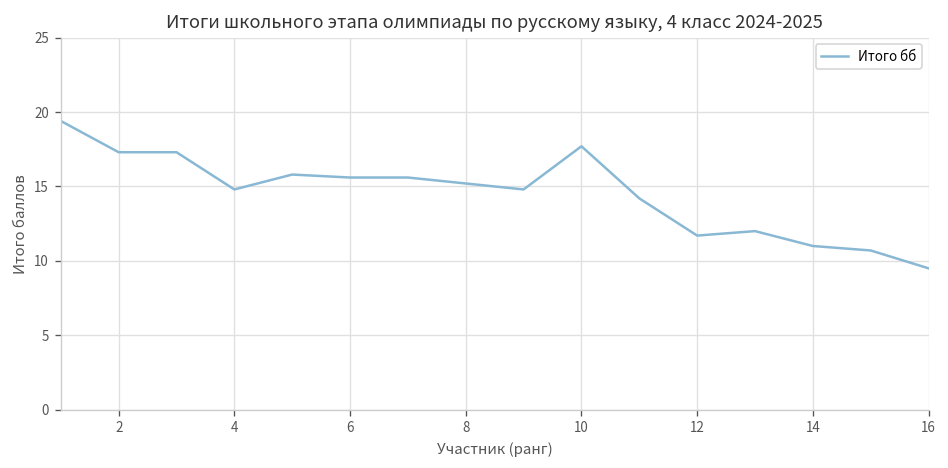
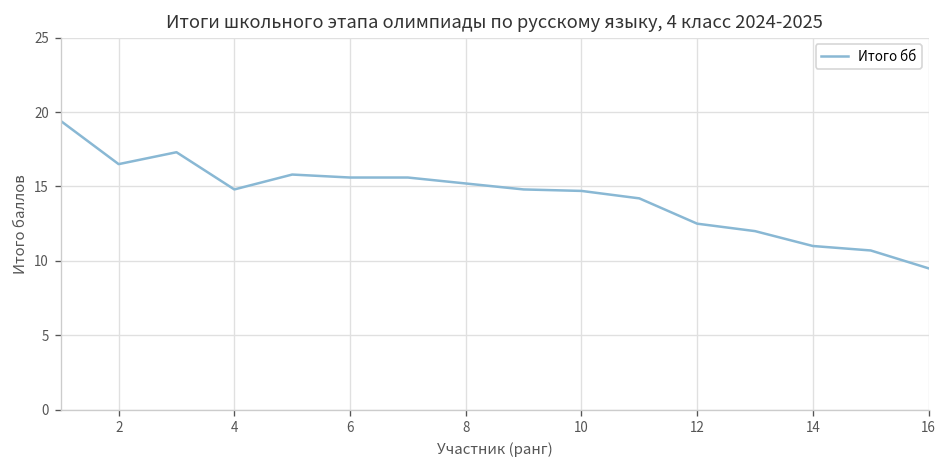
2: 17.3 -> 16.5
10: 17.7 -> 14.7
12: 11.7 -> 12.5
